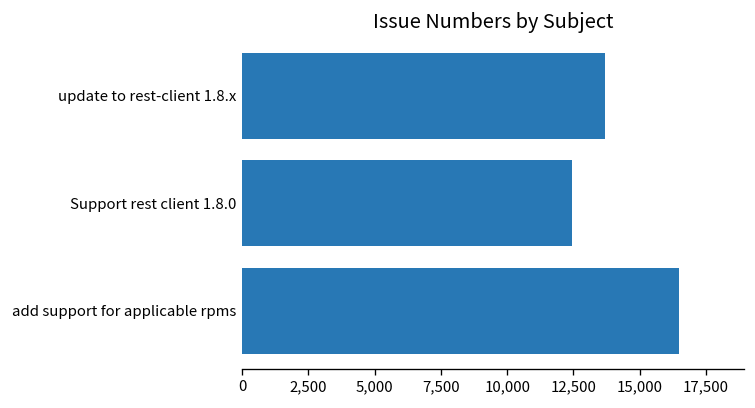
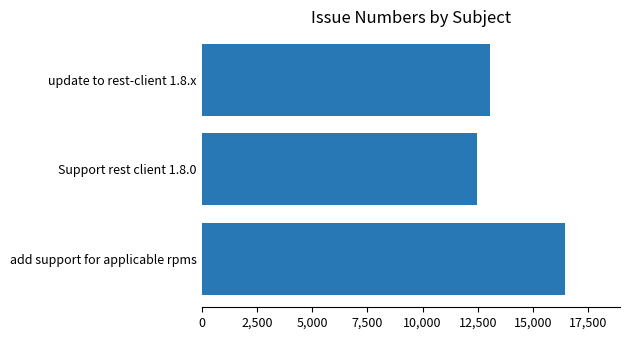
update to rest-client 1.8.x: 13,700 -> 13,000
